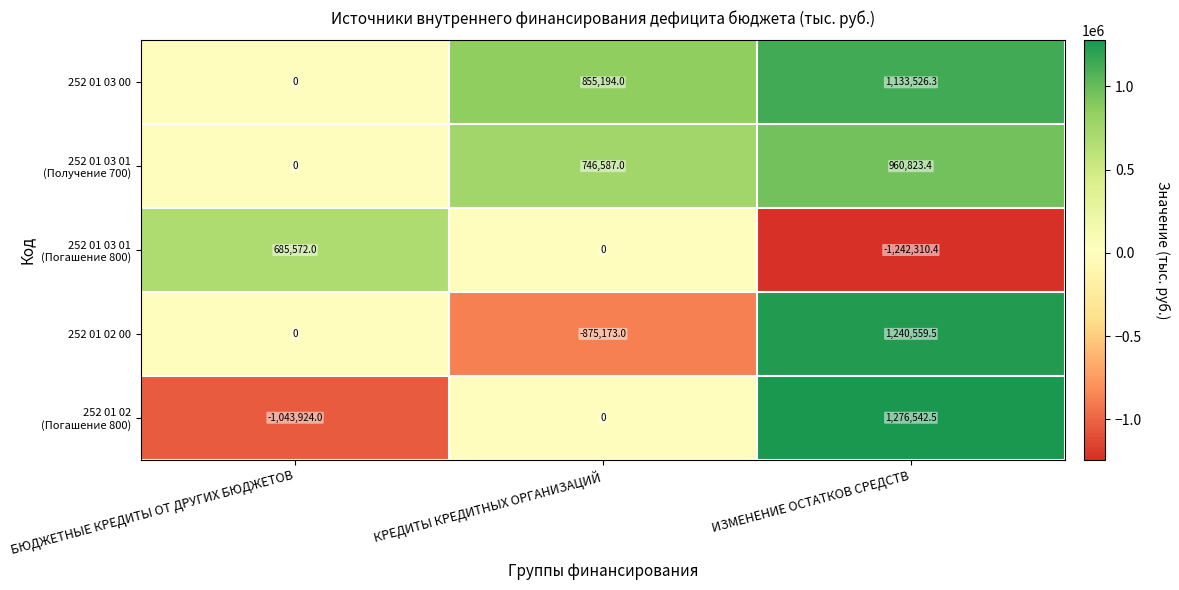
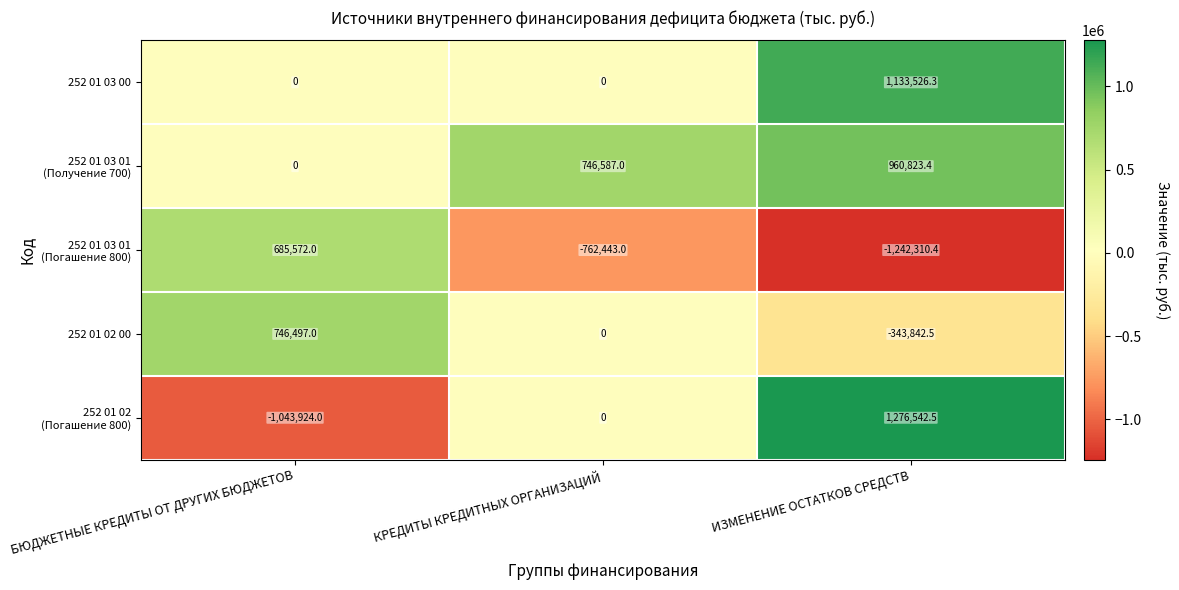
252 01 03 00, КРЕДИТЫ КРЕДИТНЫХ ОРГАНИЗАЦИЙ: 855,194.0 -> 0
252 01 03 01 (Погашение 800), КРЕДИТЫ КРЕДИТНЫХ ОРГАНИЗАЦИЙ: 0 -> -762,443.0
252 01 02 00, БЮДЖЕТНЫЕ КРЕДИТЫ ОТ ДРУГИХ БЮДЖЕТОВ: 0 -> 746,497.0
252 01 02 00, КРЕДИТЫ КРЕДИТНЫХ ОРГАНИЗАЦИЙ: -875,173.0 -> 0
252 01 02 00, ИЗМЕНЕНИЕ ОСТАТКОВ СРЕДСТВ: 1,240,559.5 -> -343,842.5
